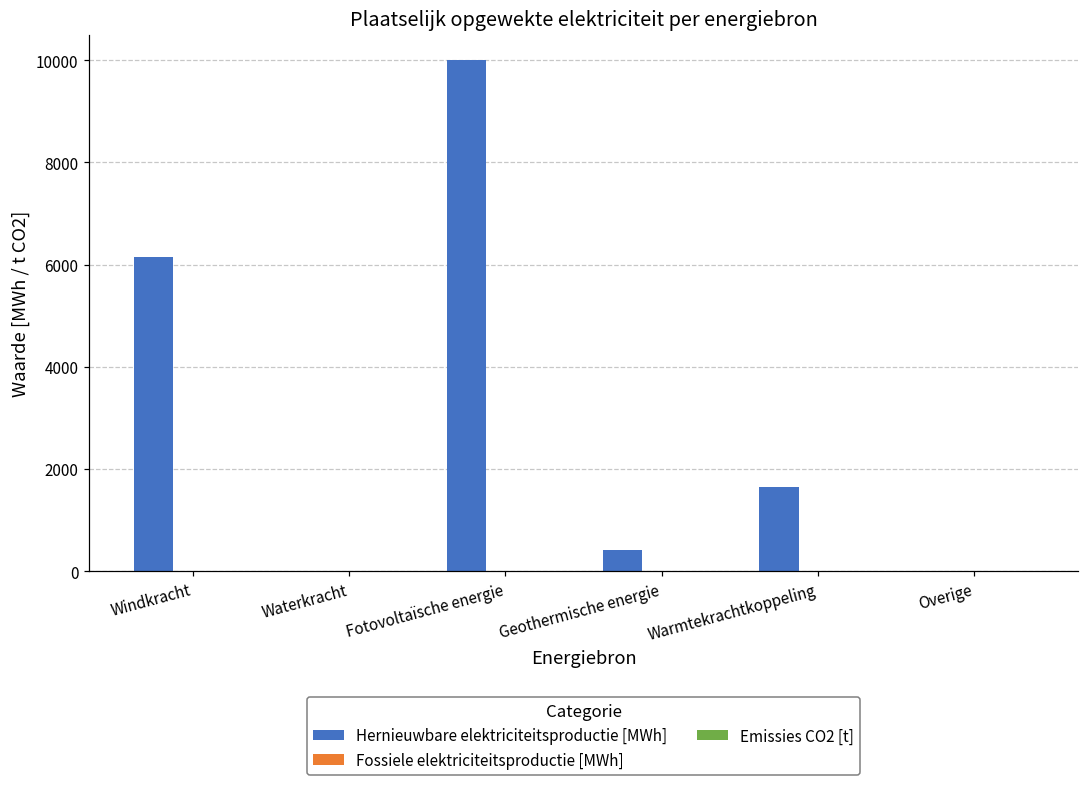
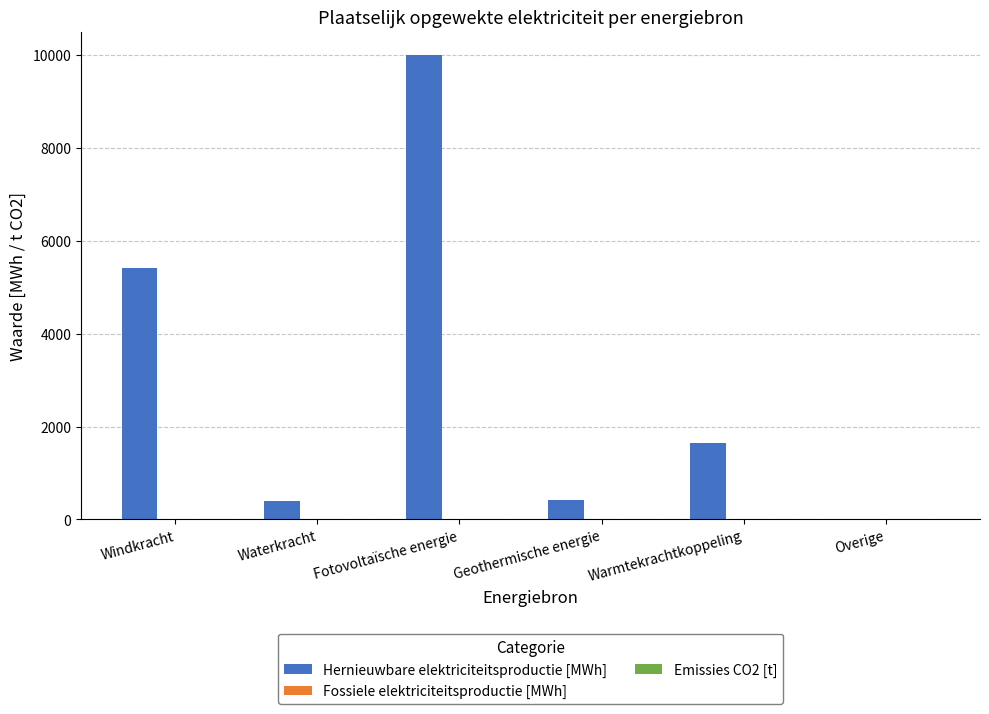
Hernieuwbare elektriciteitsproductie [MWh], Windkracht: 6100 -> 5400
Hernieuwbare elektriciteitsproductie [MWh], Waterkracht: 0 -> 400
